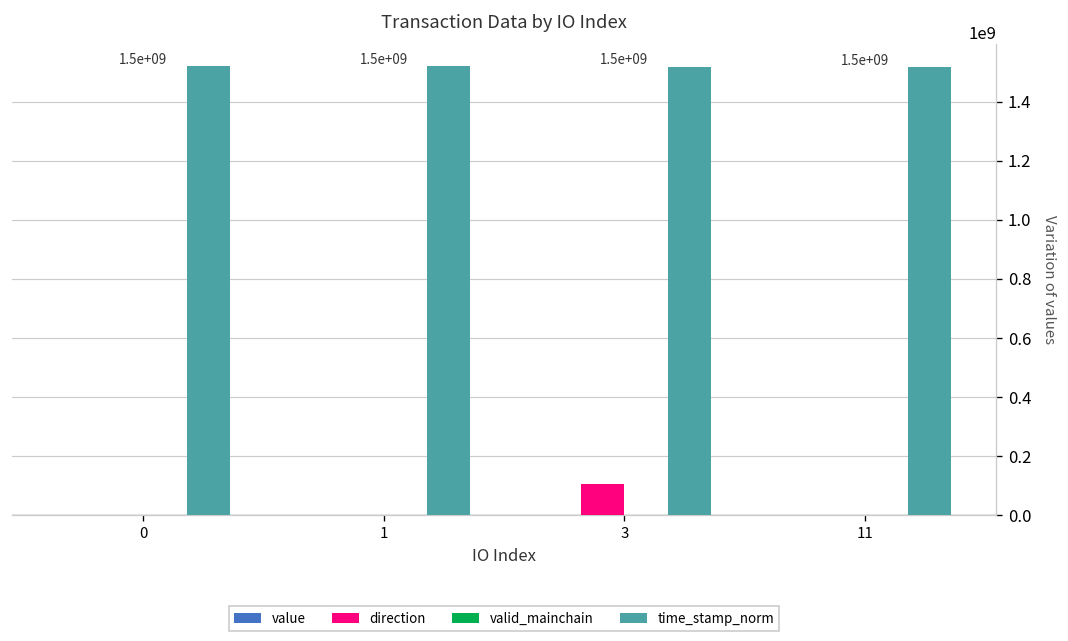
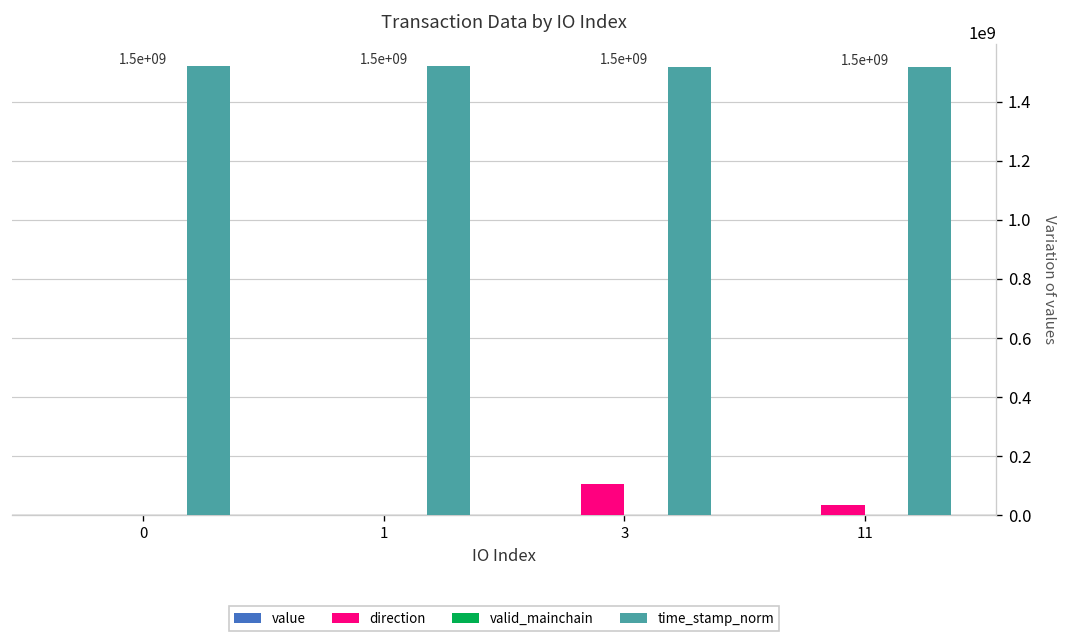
direction, 11: 0 -> 30000000
